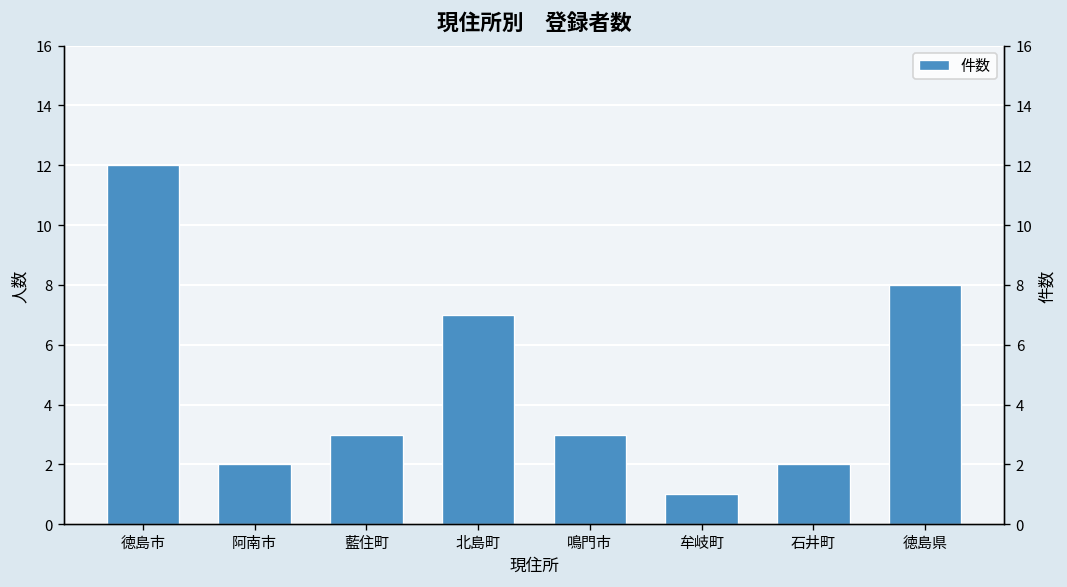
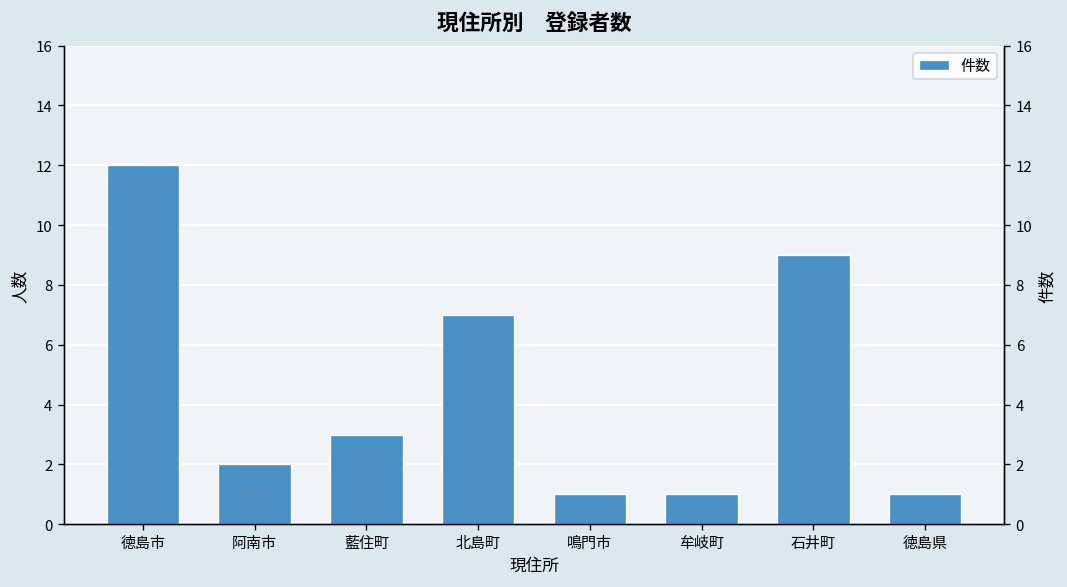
鳴門市: 3 -> 1
石井町: 2 -> 9
徳島県: 8 -> 1
